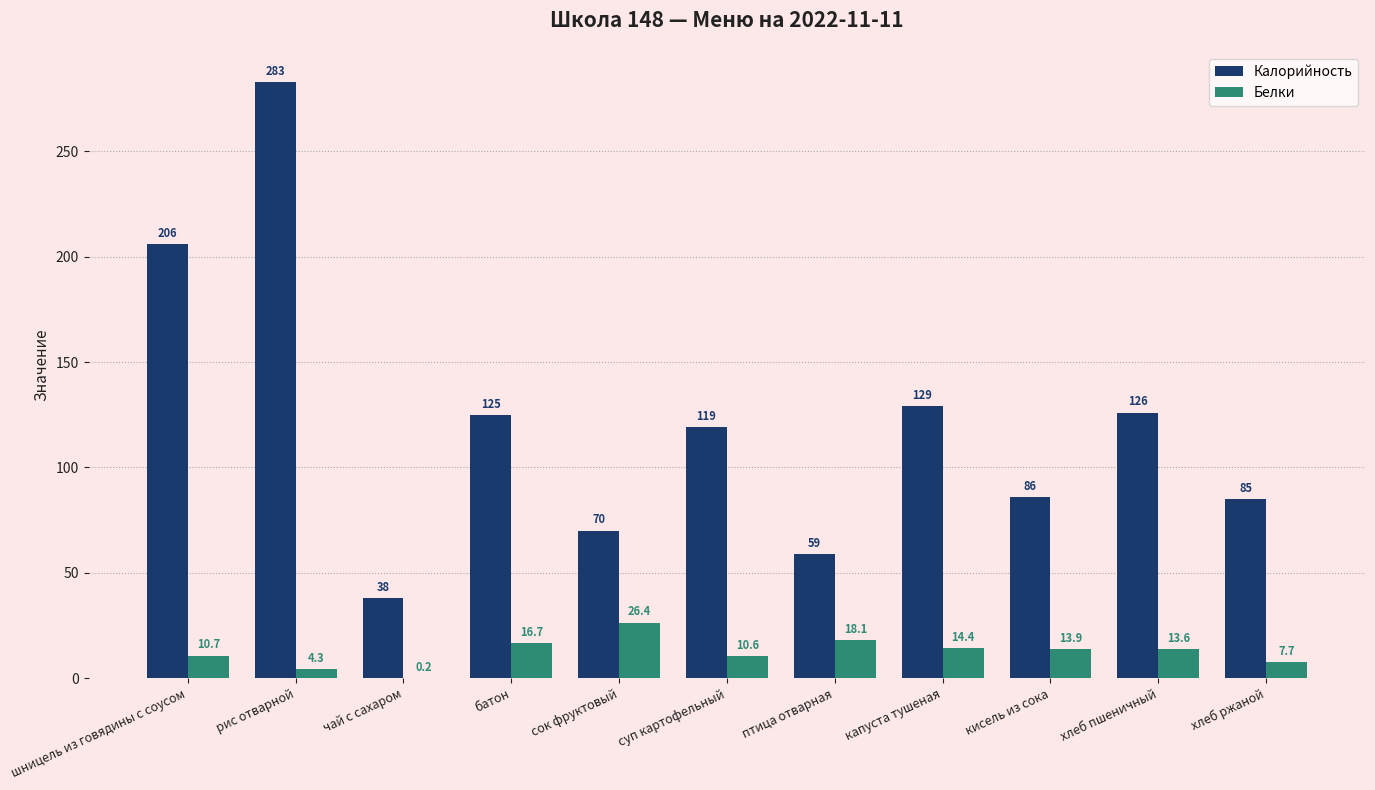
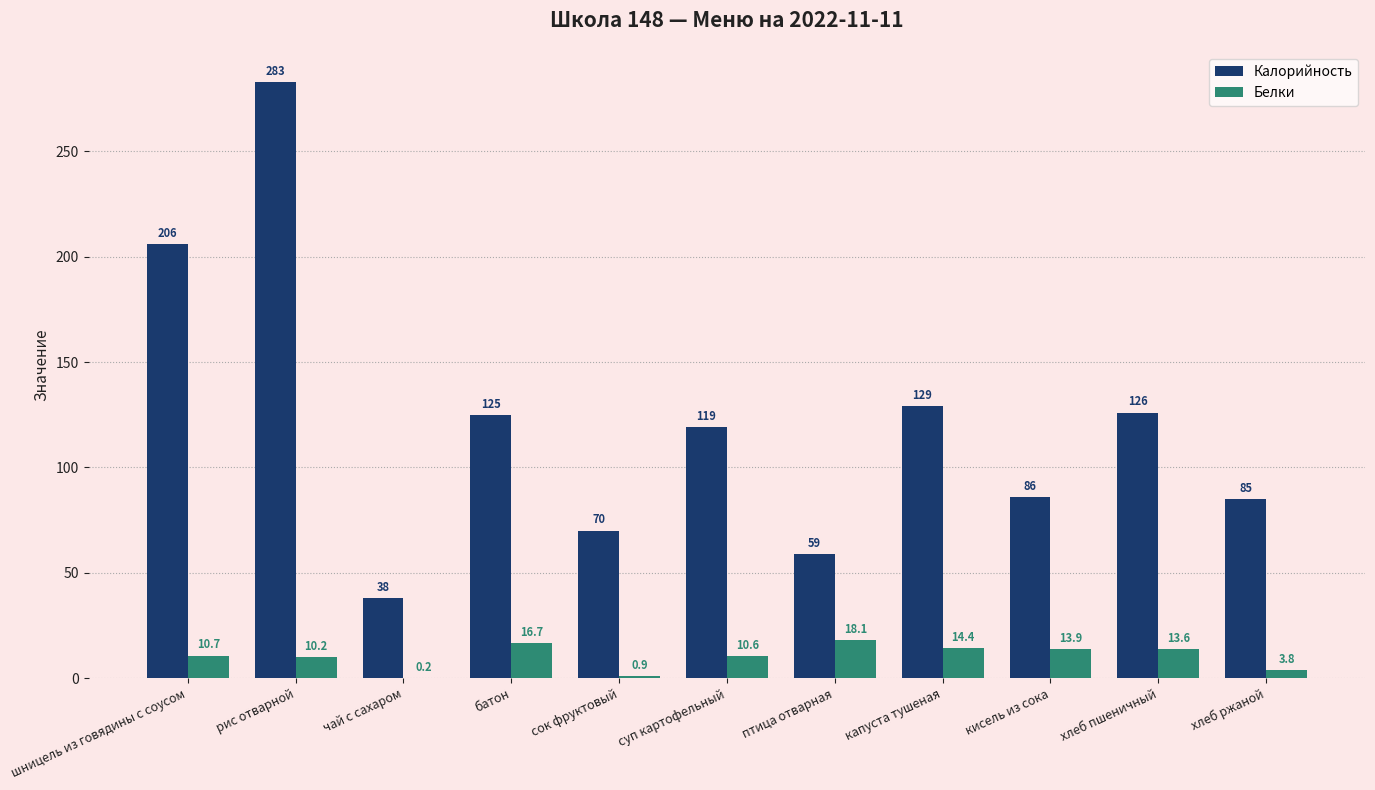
Белки, рис отварной: 4.3 -> 10.2
Белки, сок фруктовый: 26.4 -> 0.9
Белки, хлеб ржаной: 7.7 -> 3.8
